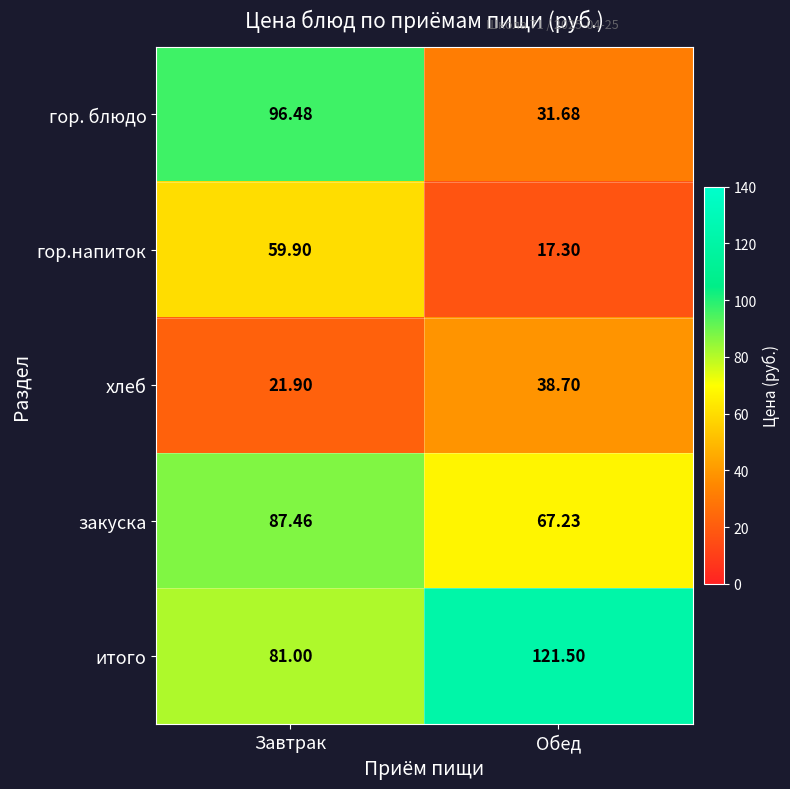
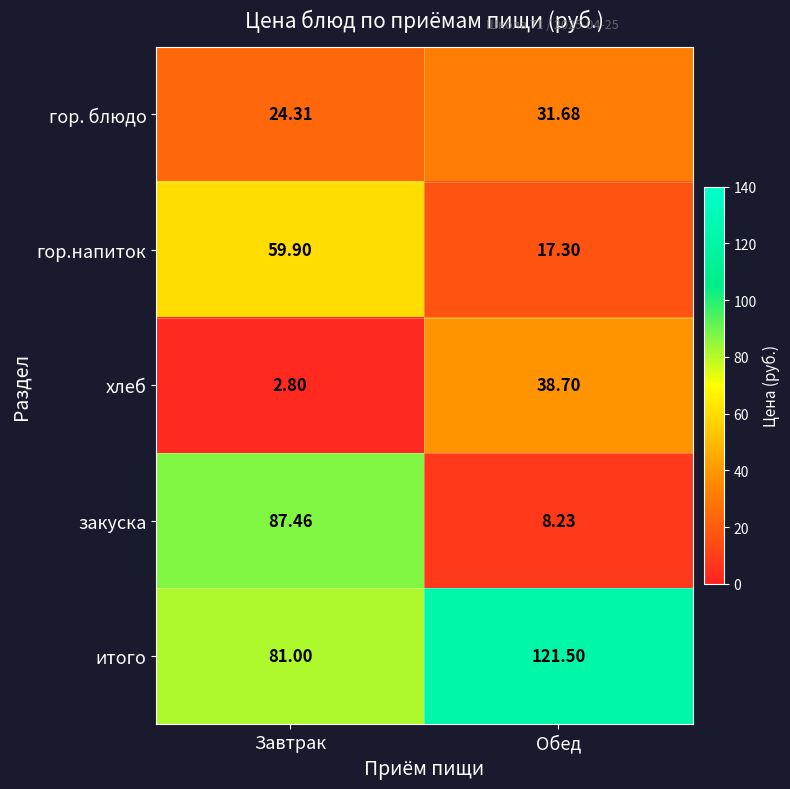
гор. блюдо, Завтрак: 96.48 -> 24.31
хлеб, Завтрак: 21.90 -> 2.80
закуска, Обед: 67.23 -> 8.23
